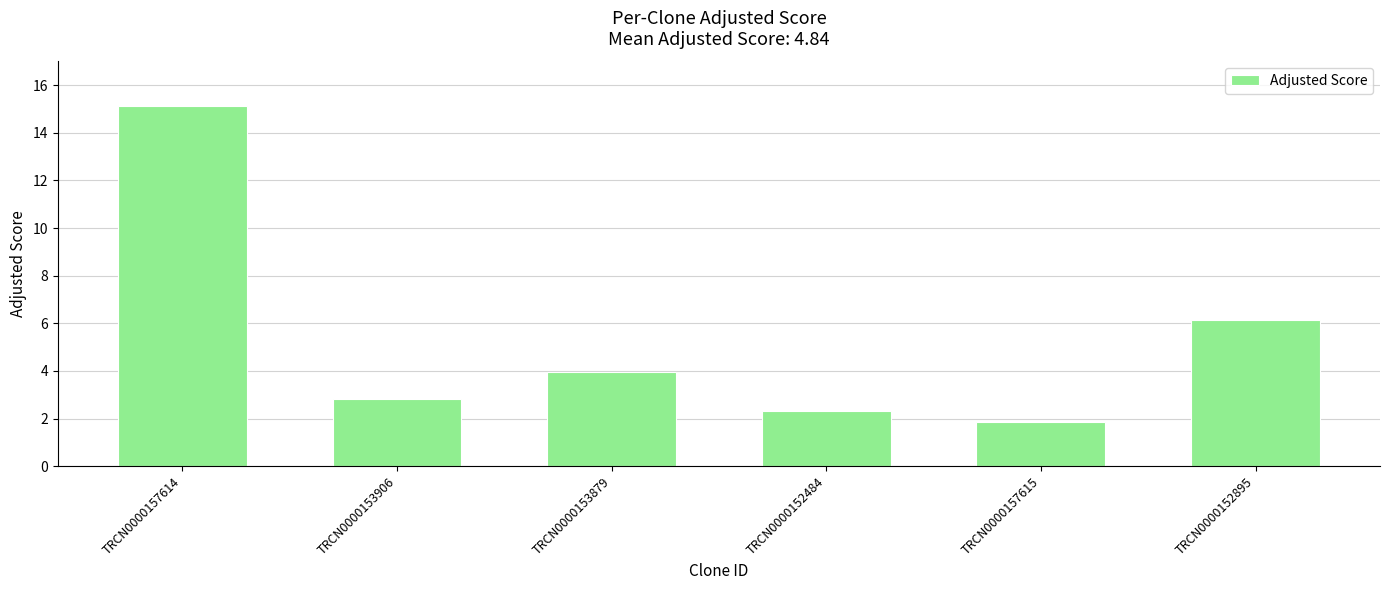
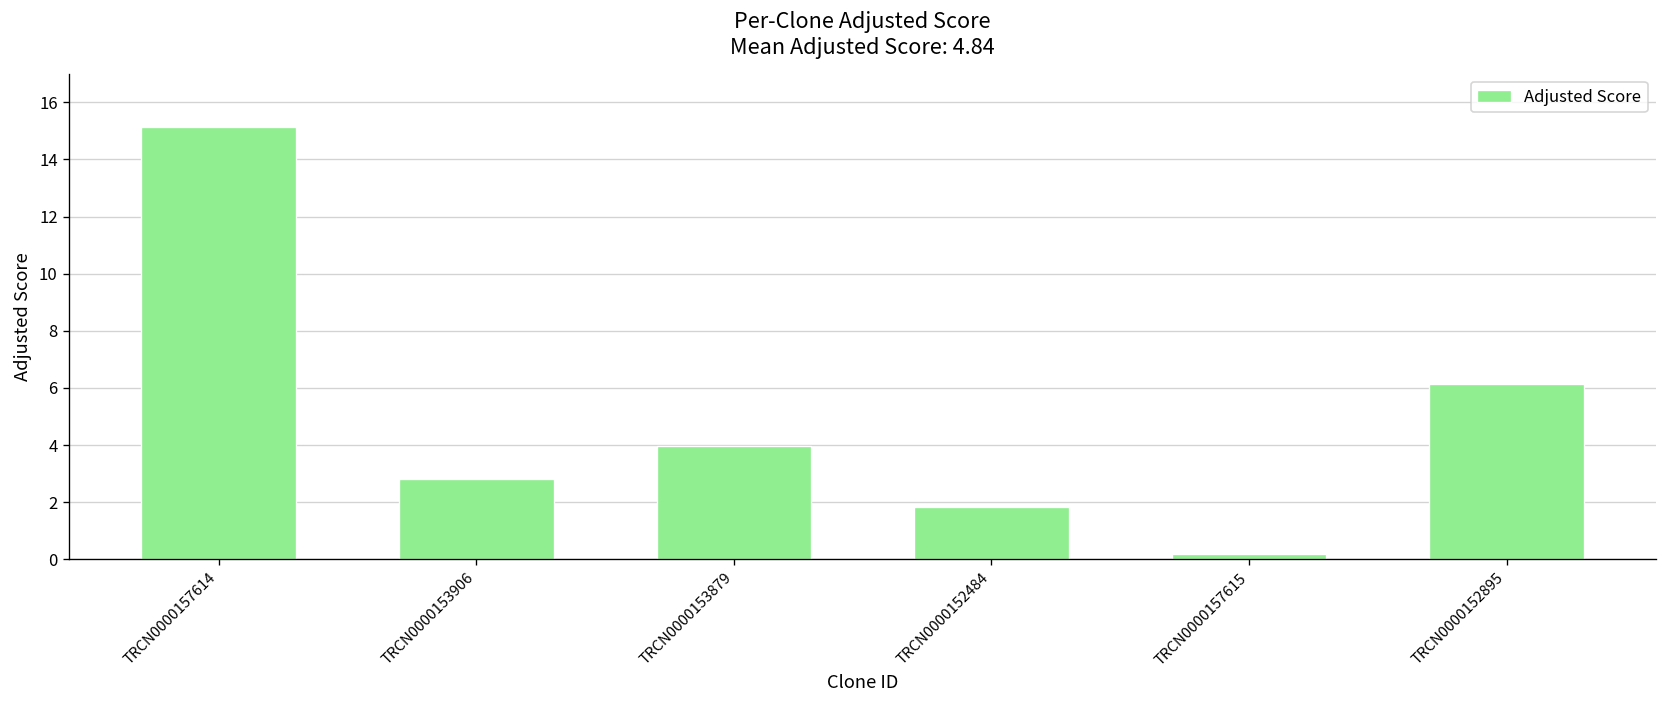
TRCN0000152484: 2.3 -> 1.8
TRCN0000157615: 1.8 -> 0.2
